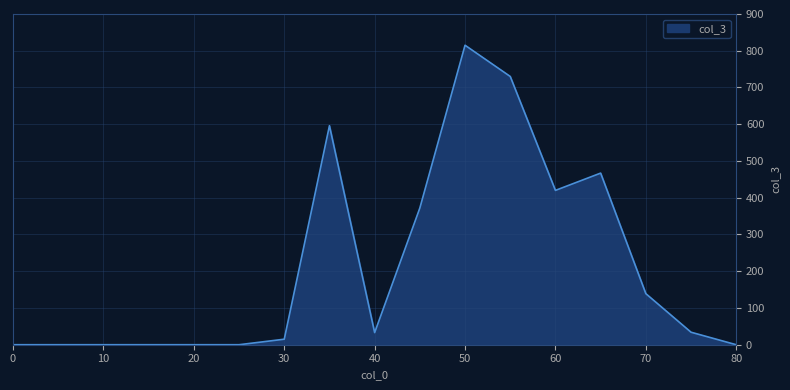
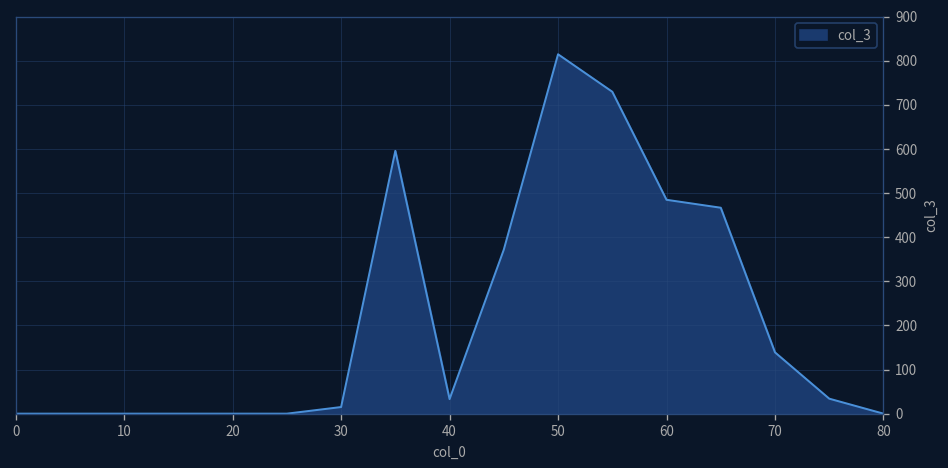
60: 420 -> 490
